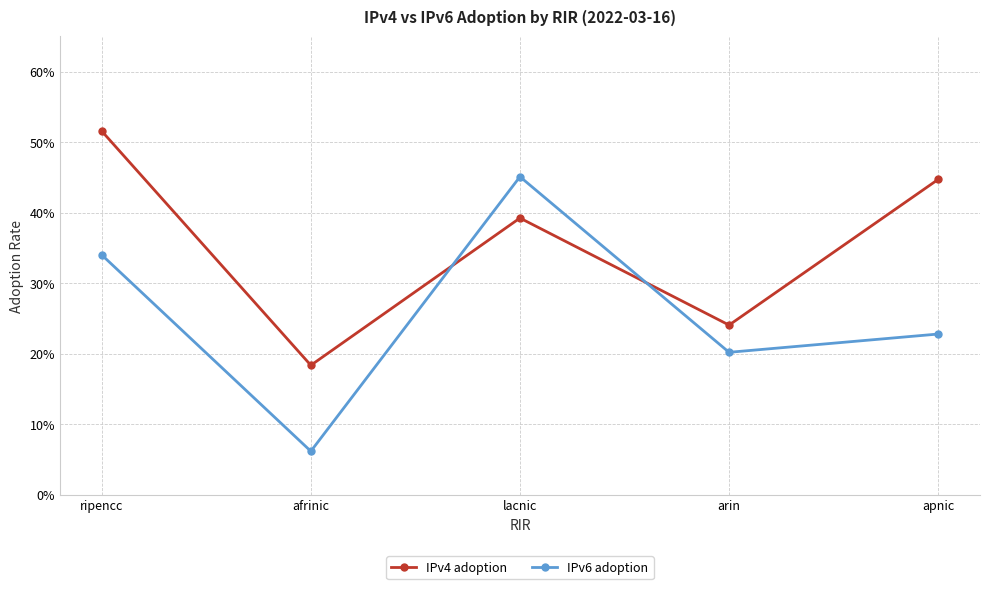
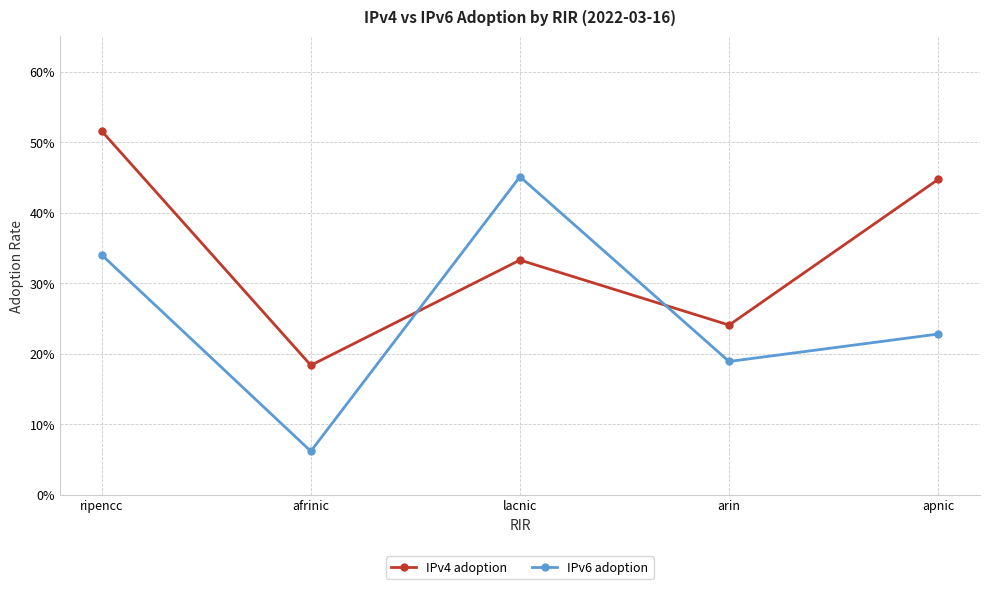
IPv4 adoption, lacnic: 39% -> 33%
IPv6 adoption, arin: 20% -> 19%
